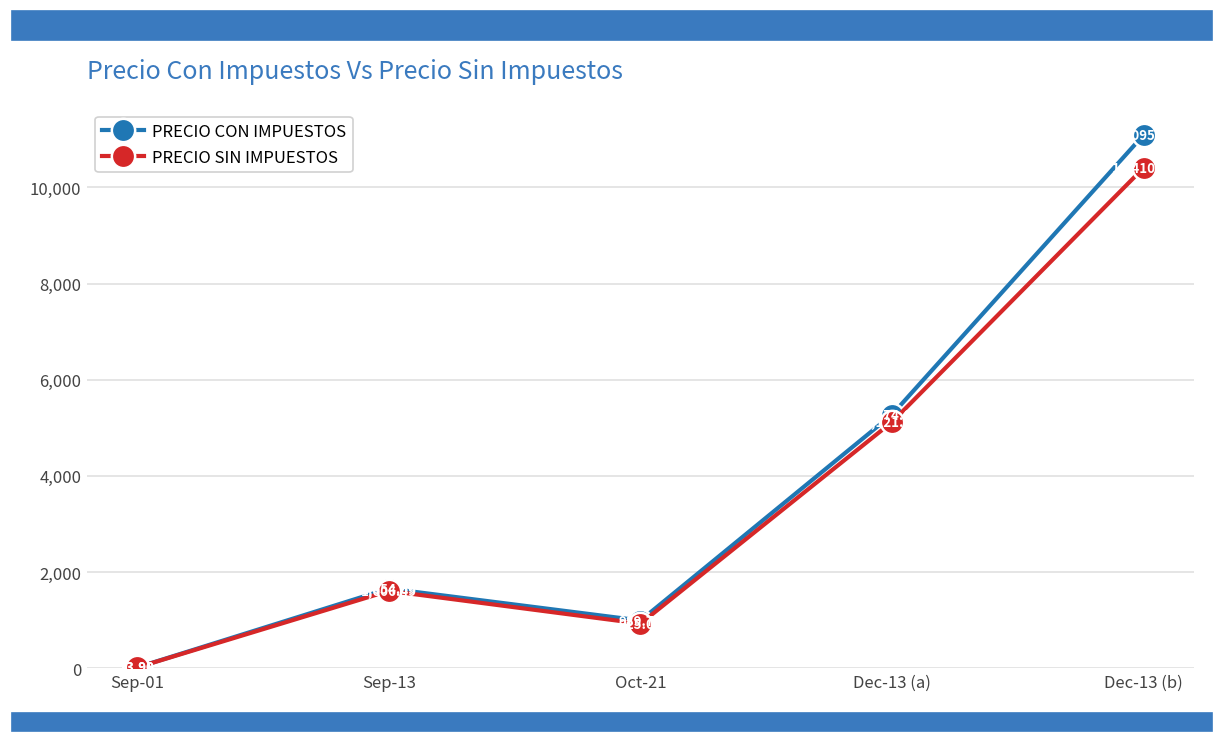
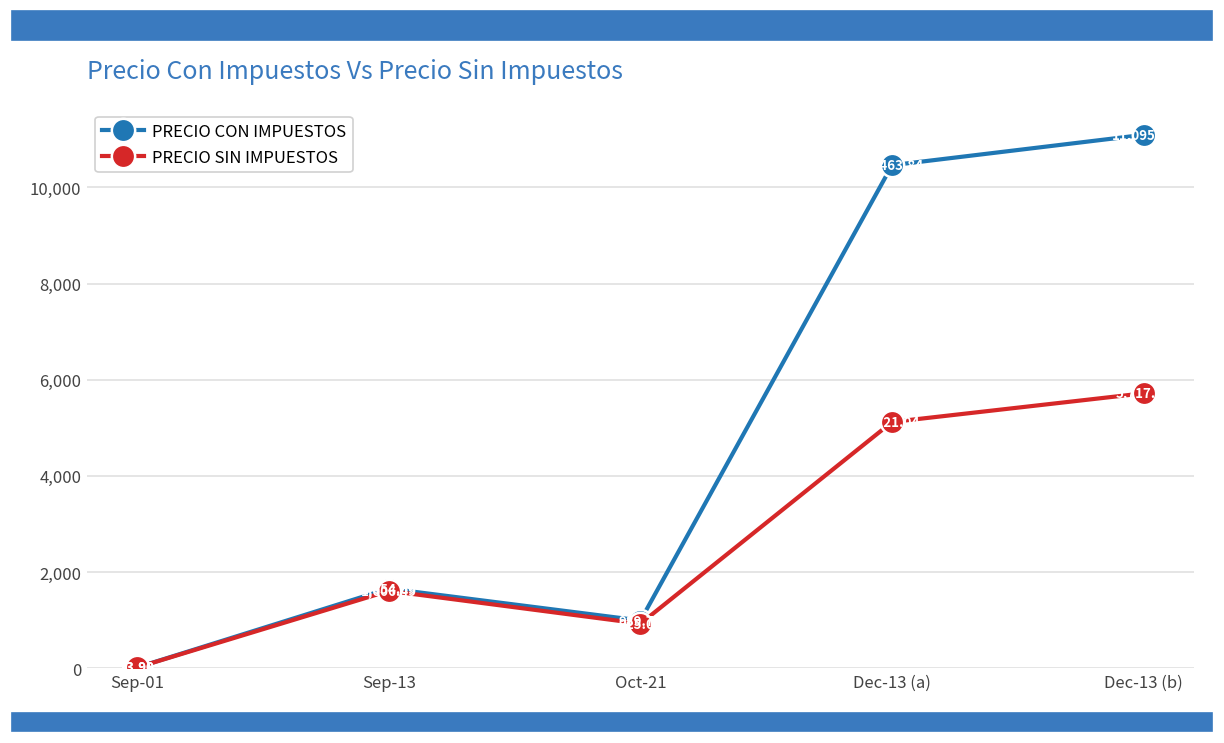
PRECIO CON IMPUESTOS, Dec-13 (a): 5,300 -> 10,500
PRECIO SIN IMPUESTOS, Dec-13 (b): 10,400 -> 5,700
